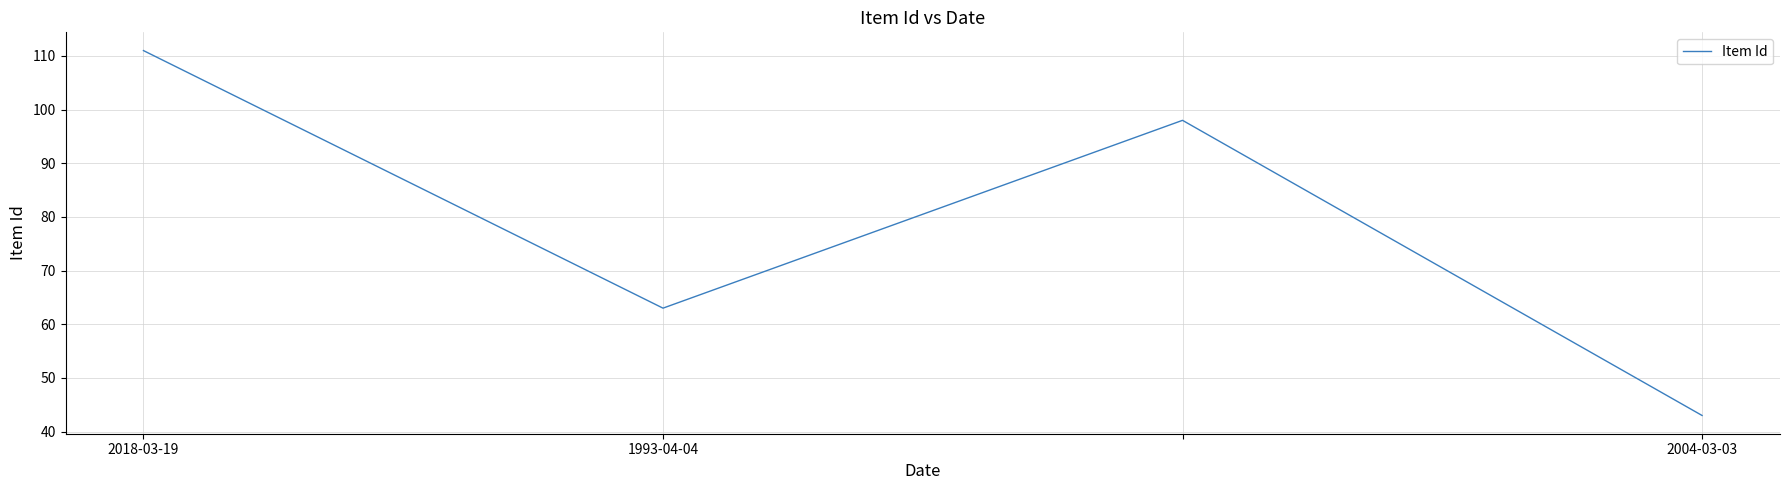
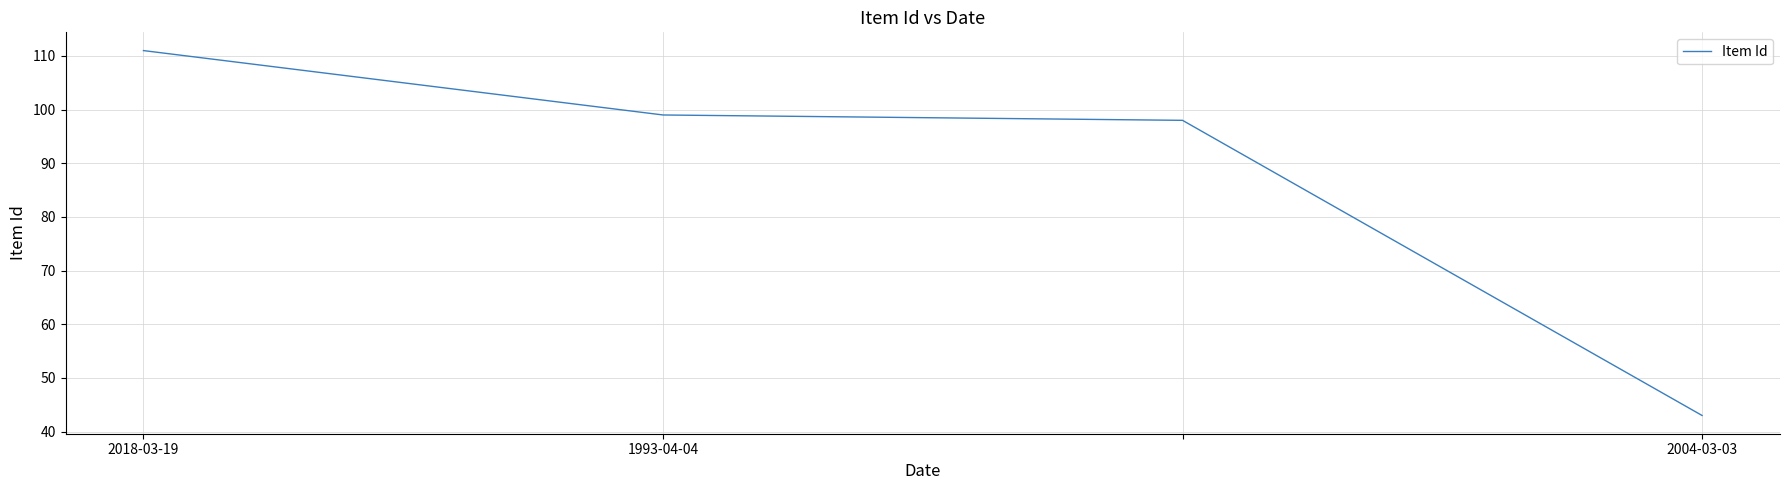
1993-04-04: 63 -> 99
